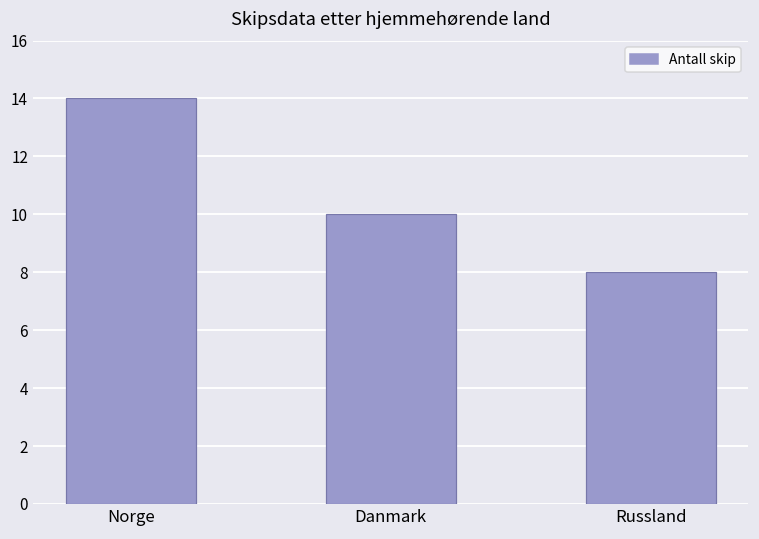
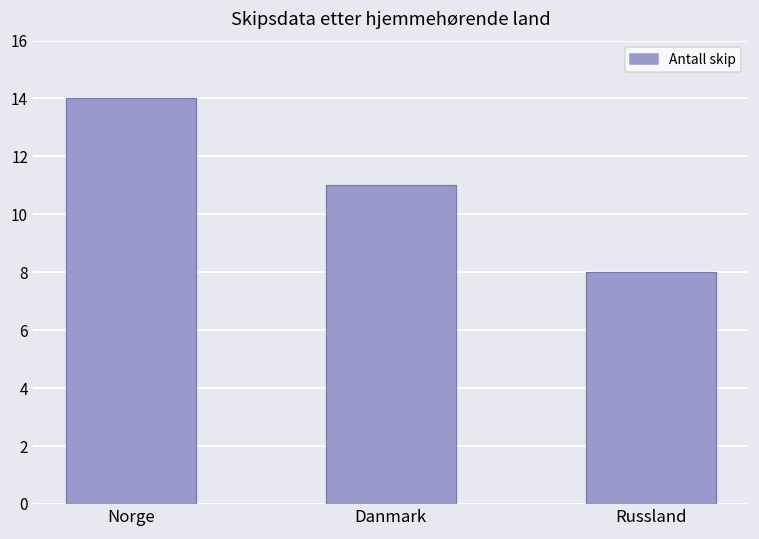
Danmark: 10 -> 11
